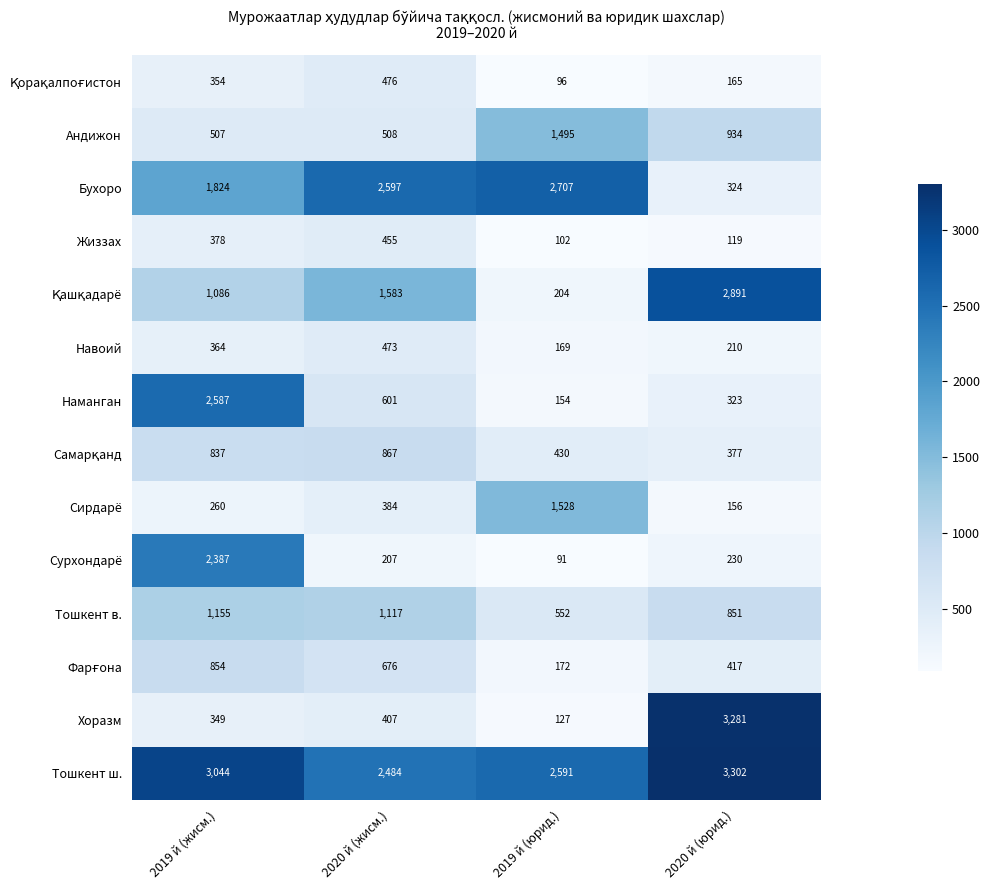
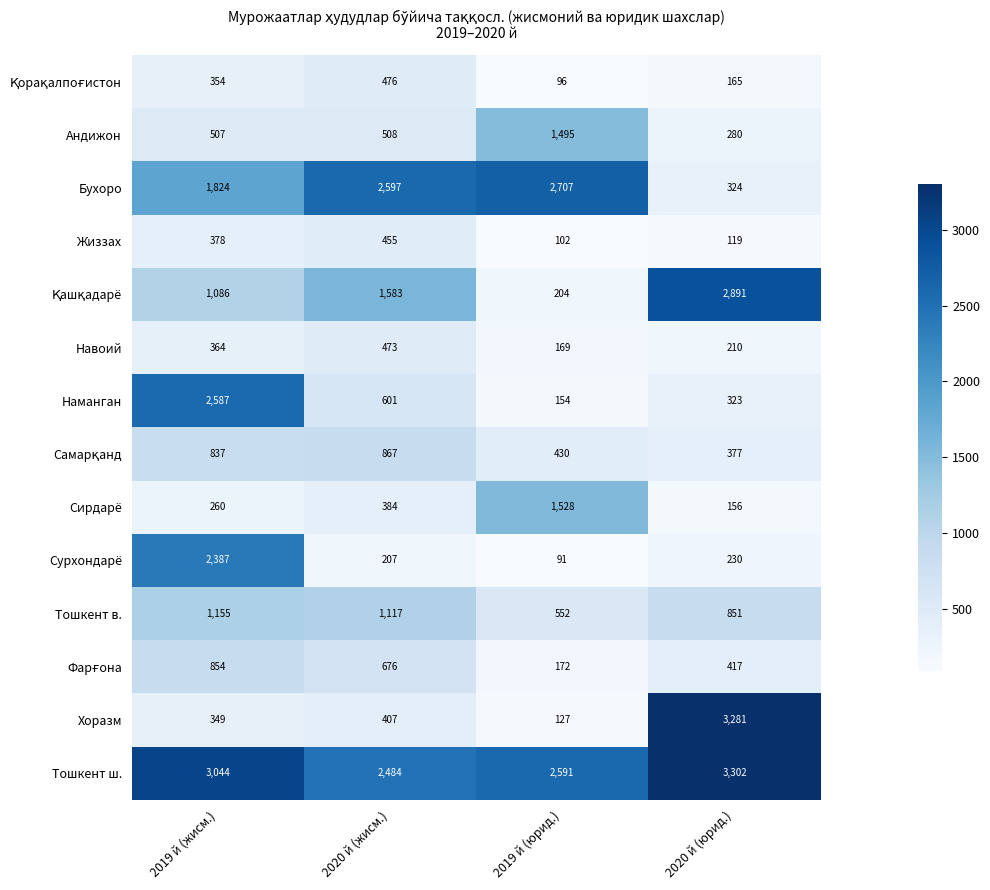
Андижон, 2020 й (юрид.): 934 -> 280
